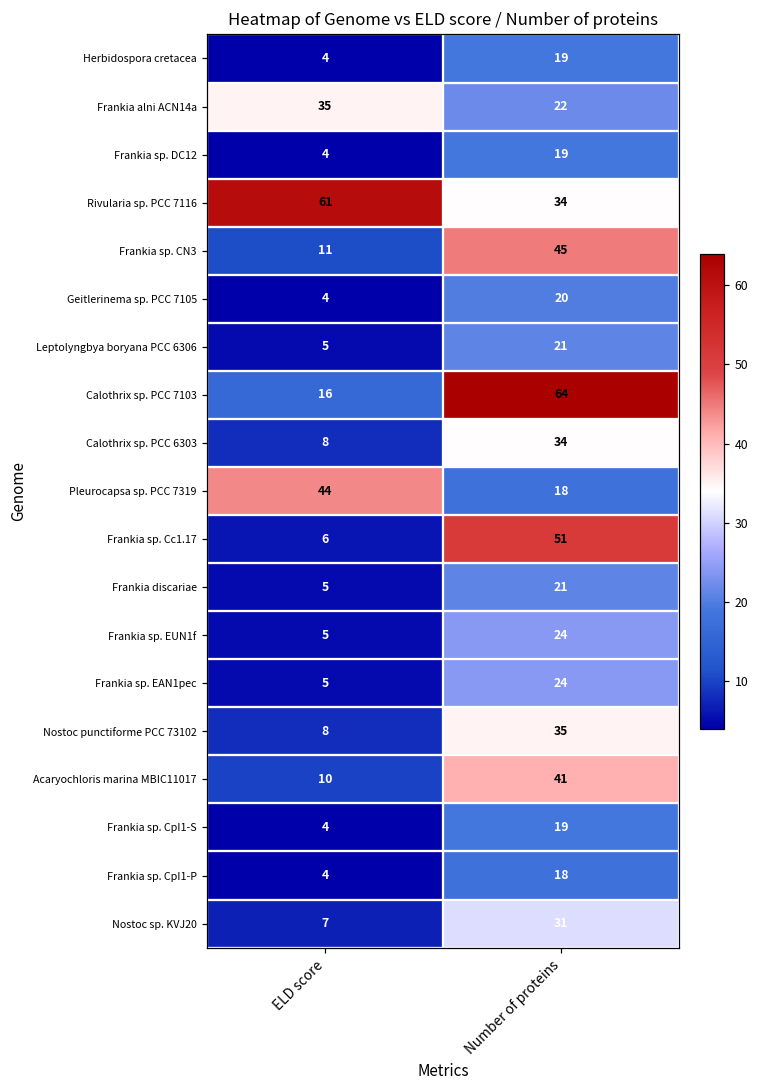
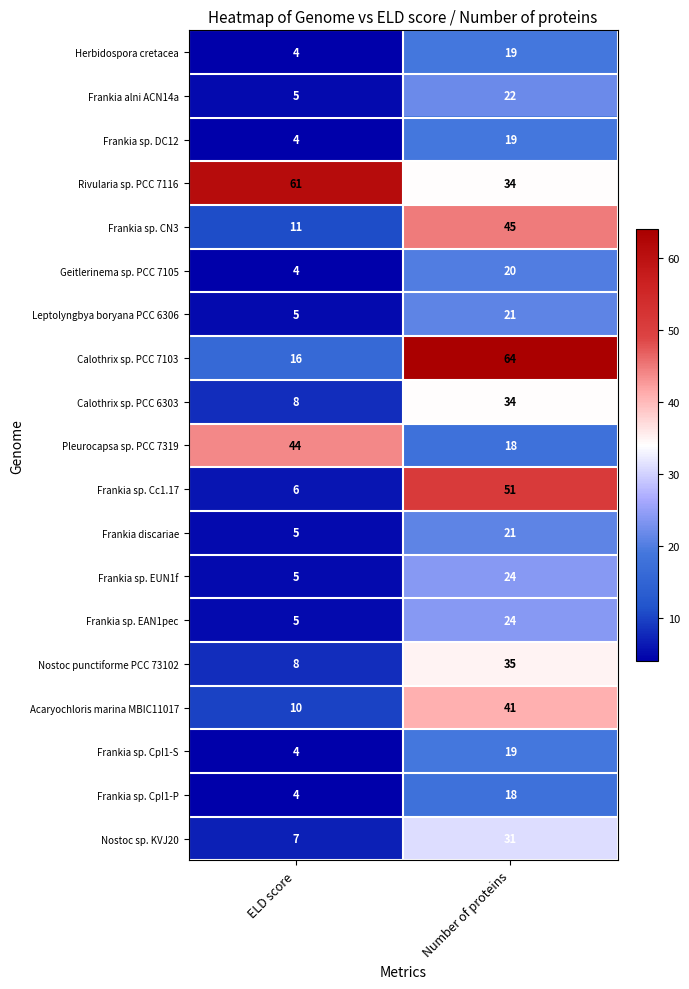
Frankia alni ACN14a, ELD score: 35 -> 5
